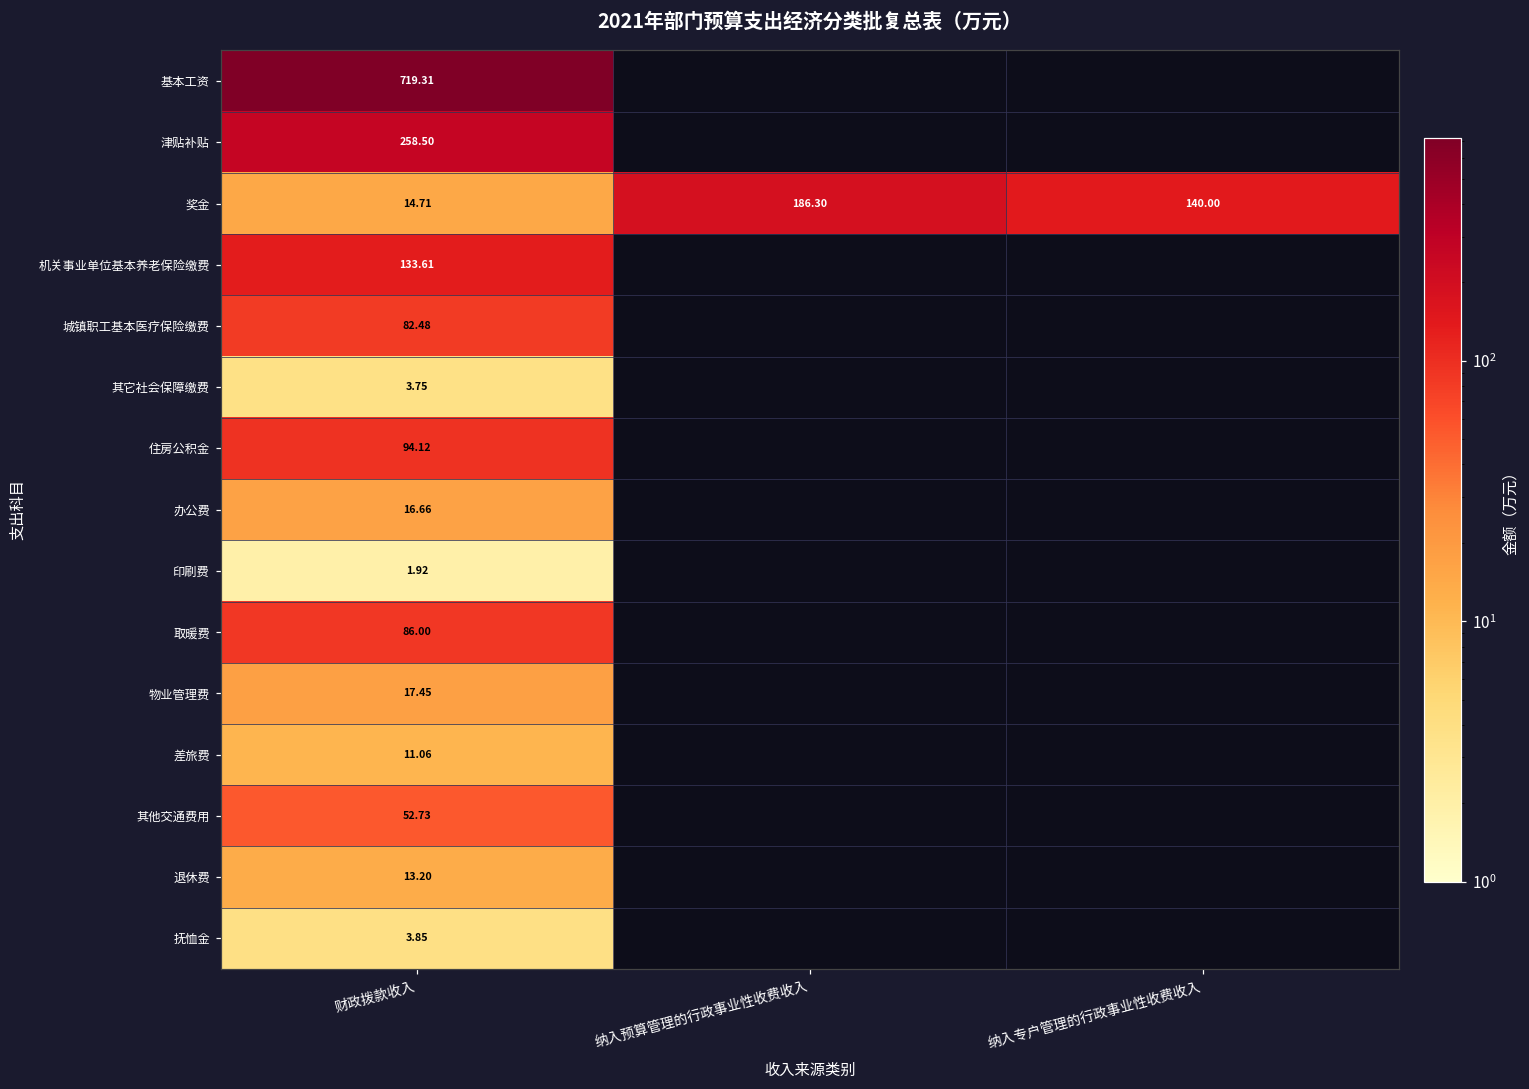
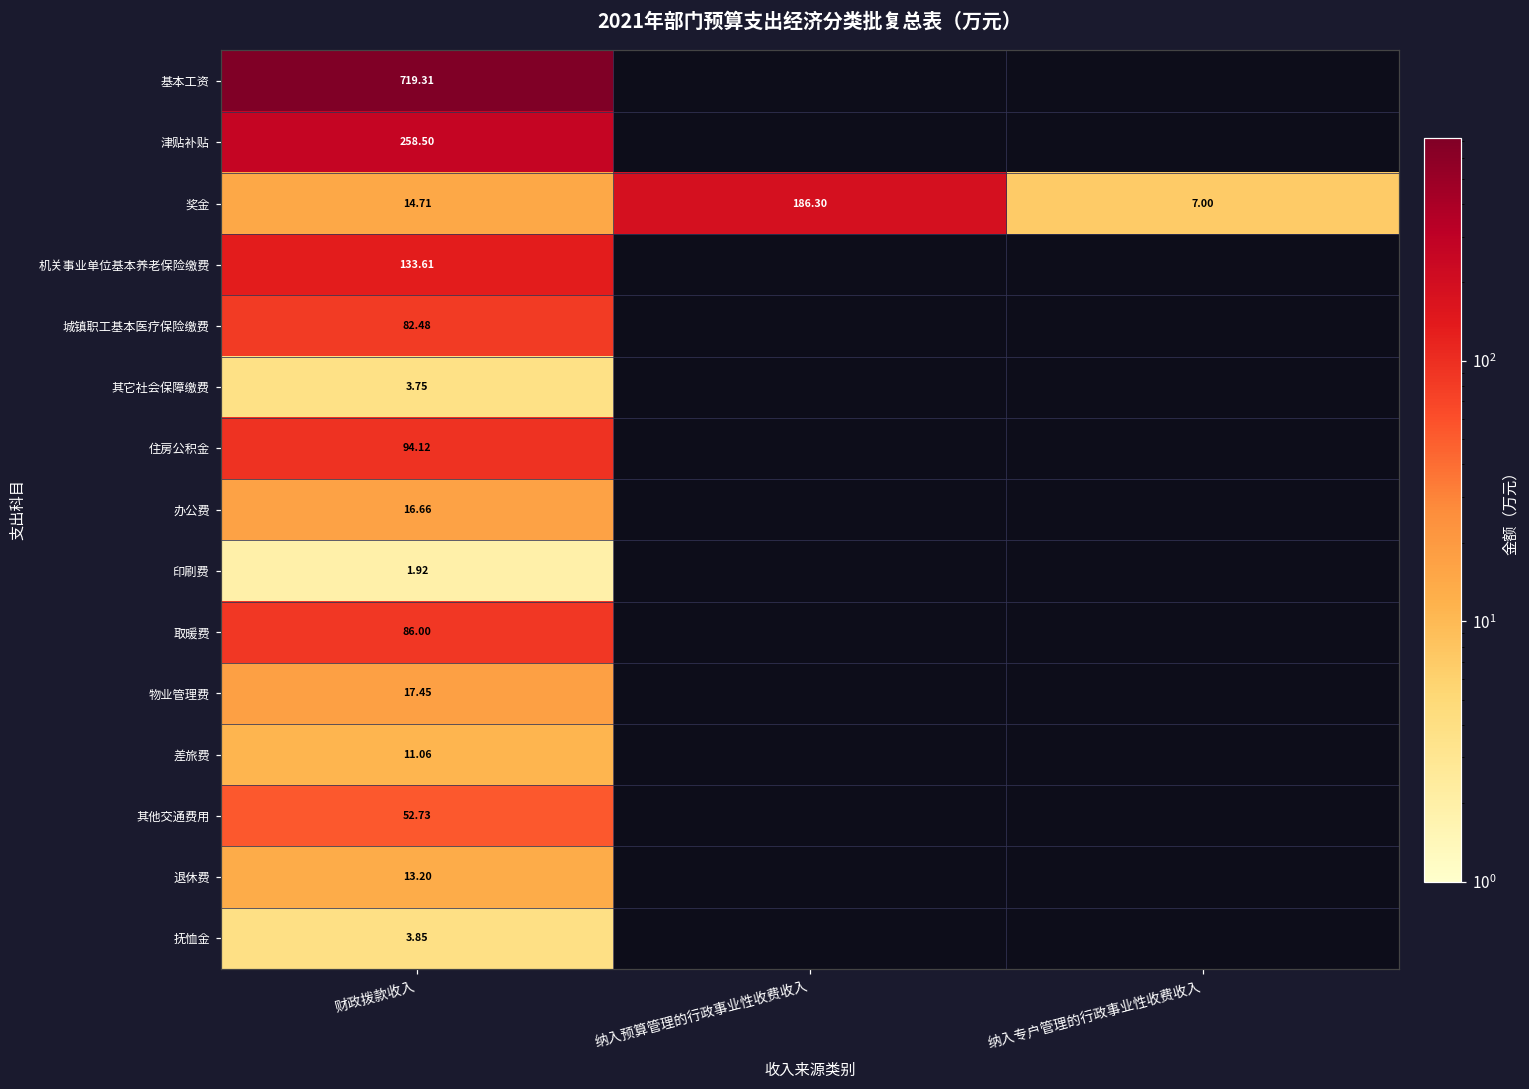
奖金, 纳入专户管理的行政事业性收费收入: 140.00 -> 7.00
